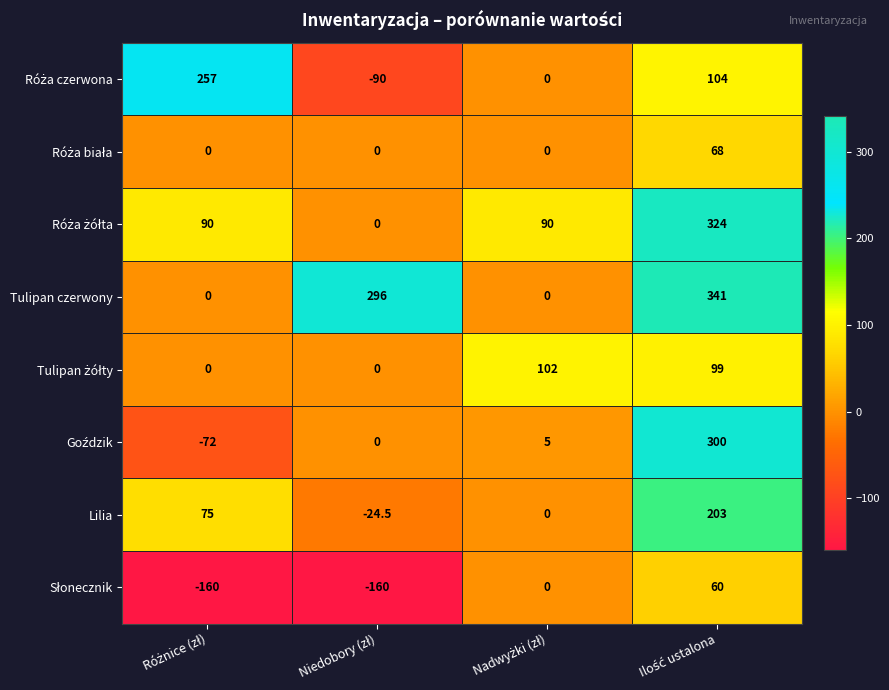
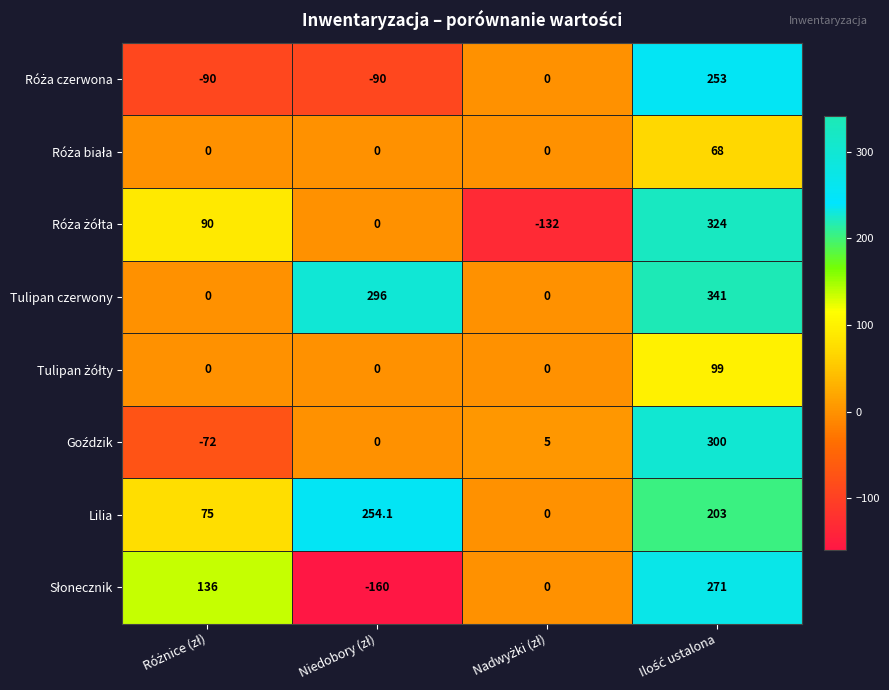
Róża czerwona, Różnice (zł): 257 -> -90
Róża czerwona, Ilość ustalona: 104 -> 253
Róża żółta, Nadwyżki (zł): 90 -> -132
Tulipan żółty, Nadwyżki (zł): 102 -> 0
Lilia, Niedobory (zł): -24.5 -> 254.1
Słonecznik, Różnice (zł): -160 -> 136
Słonecznik, Ilość ustalona: 60 -> 271
